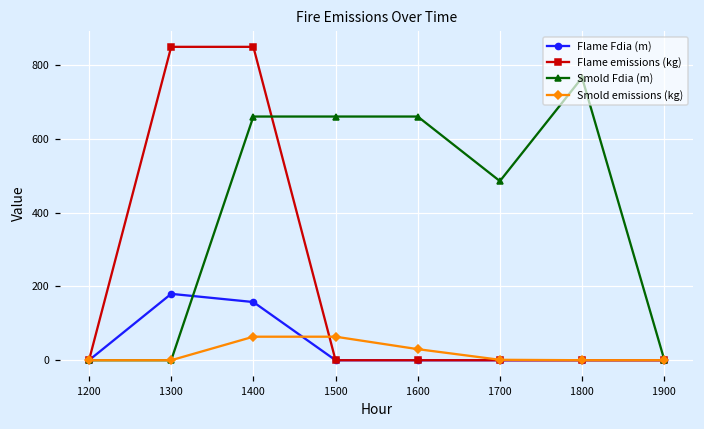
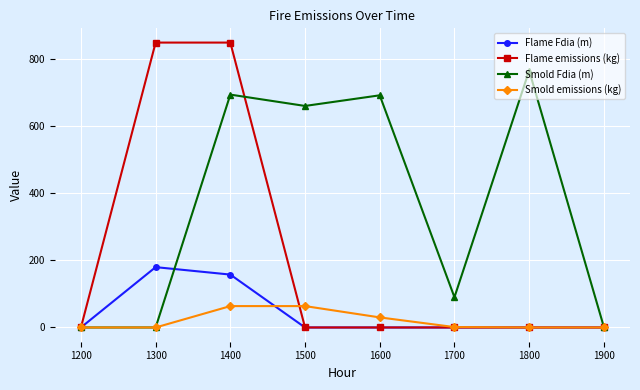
Smold Fdia (m), 1400: 660 -> 690
Smold Fdia (m), 1600: 660 -> 690
Smold Fdia (m), 1700: 490 -> 90
